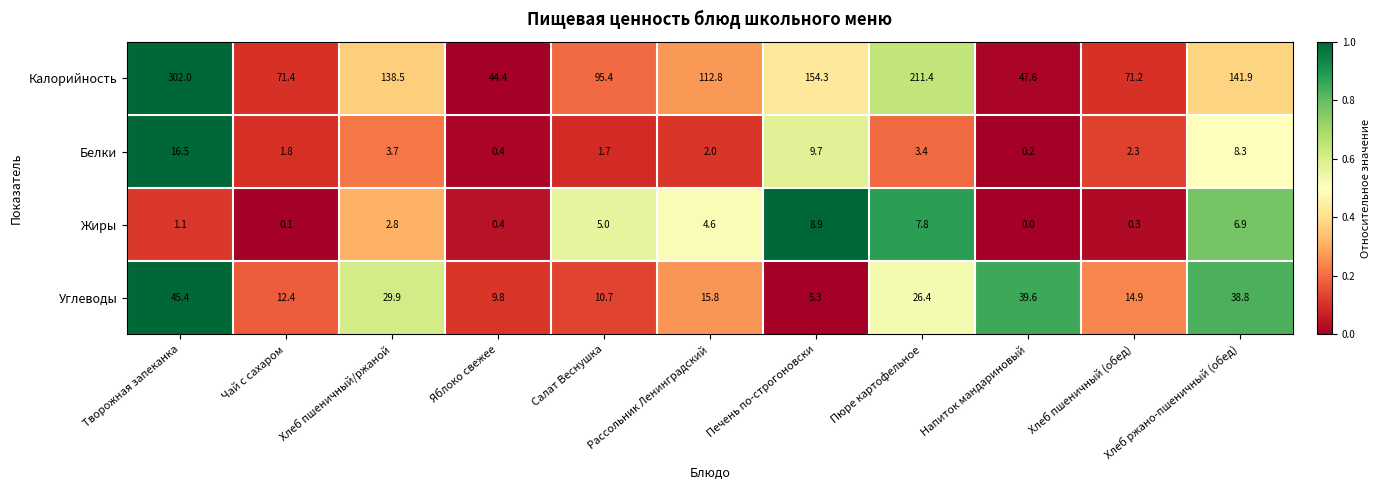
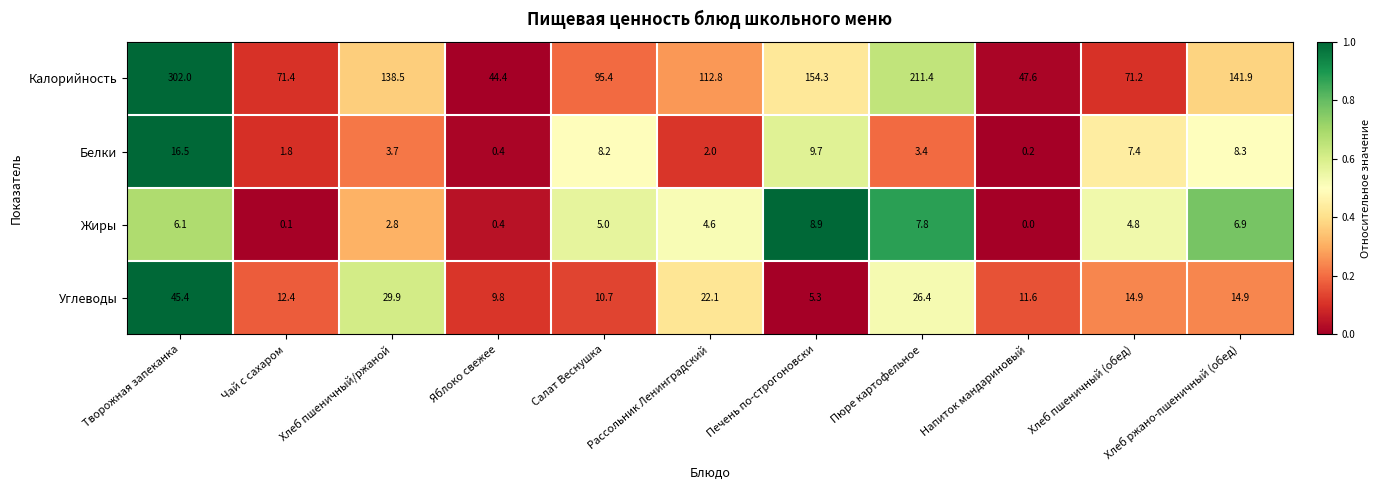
Белки, Салат Веснушка: 1.7 -> 8.2
Белки, Хлеб пшеничный (обед): 2.3 -> 7.4
Жиры, Творожная запеканка: 1.1 -> 6.1
Жиры, Хлеб пшеничный (обед): 0.3 -> 4.8
Углеводы, Рассольник Ленинградский: 15.8 -> 22.1
Углеводы, Напиток мандариновый: 39.6 -> 11.6
Углеводы, Хлеб ржано-пшеничный (обед): 38.8 -> 14.9
